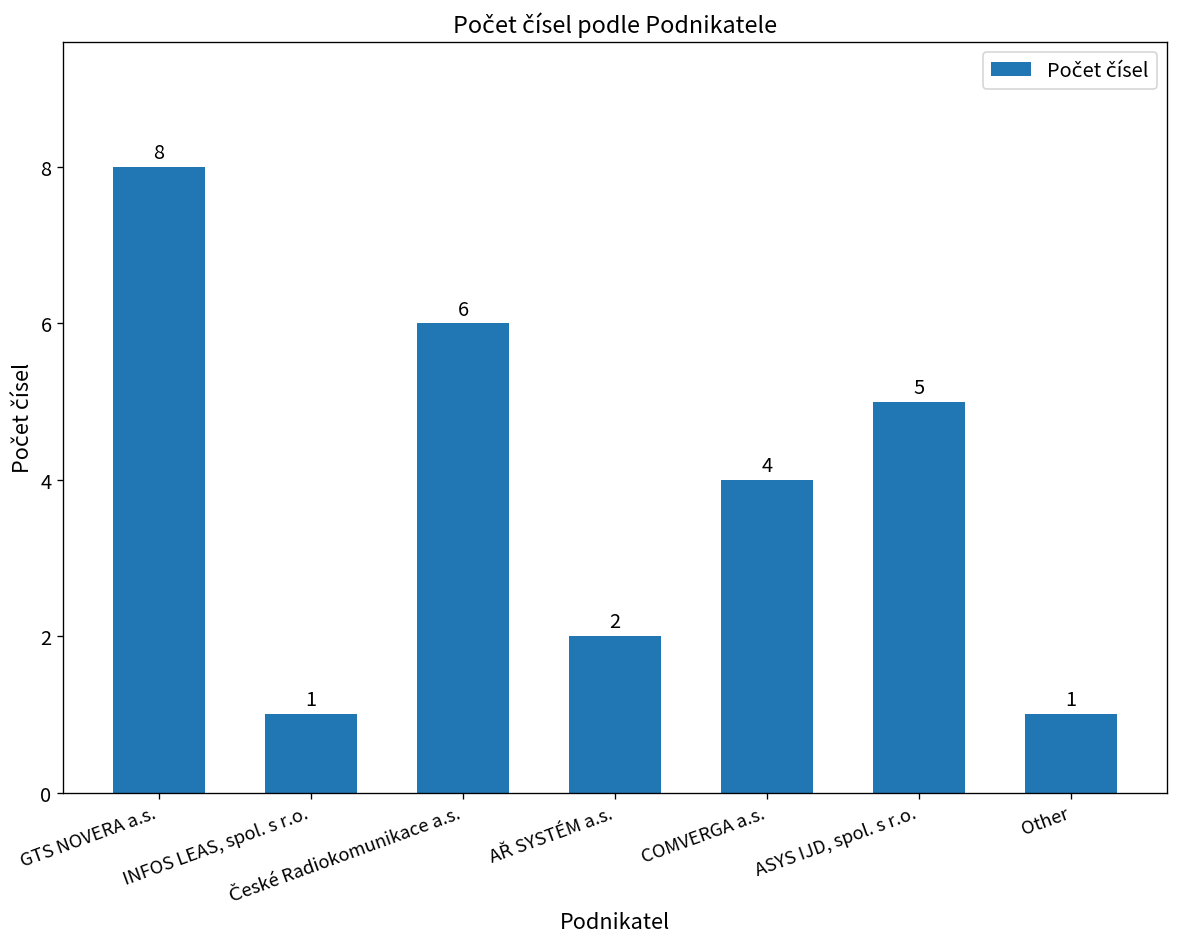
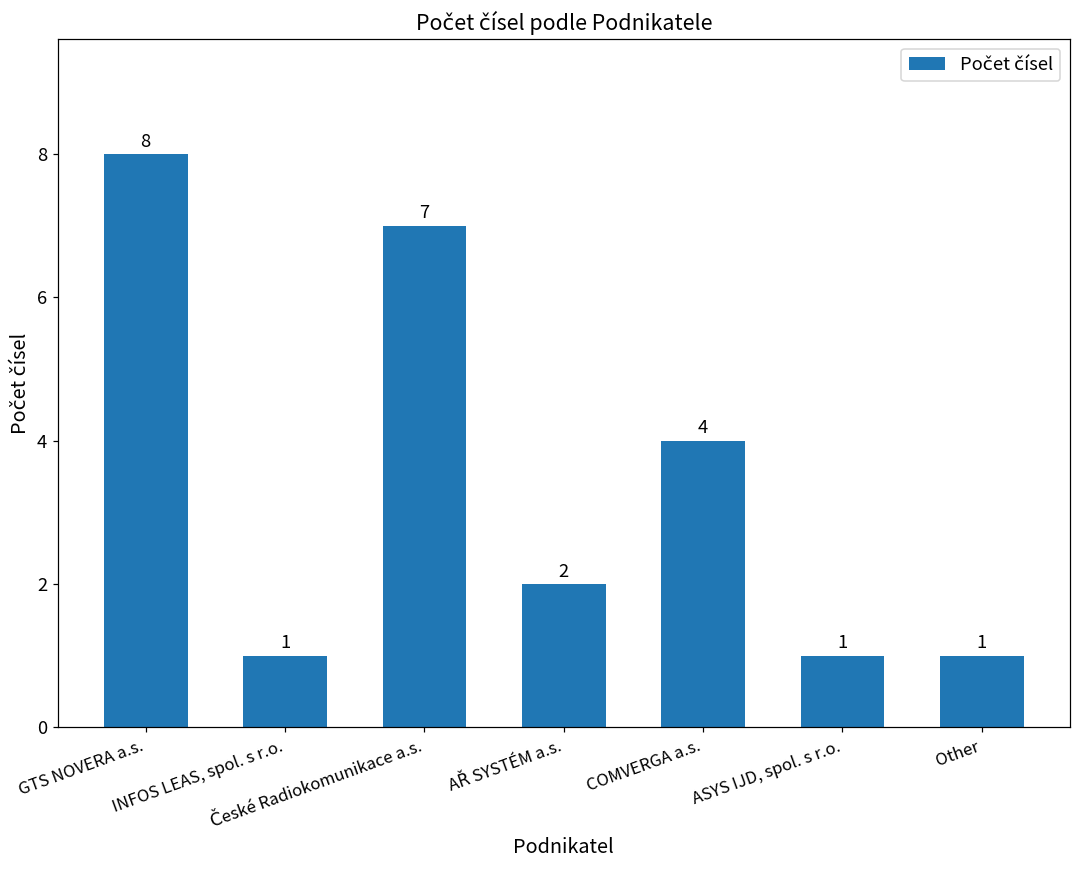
České Radiokomunikace a.s.: 6 -> 7
ASYS IJD, spol. s r.o.: 5 -> 1
